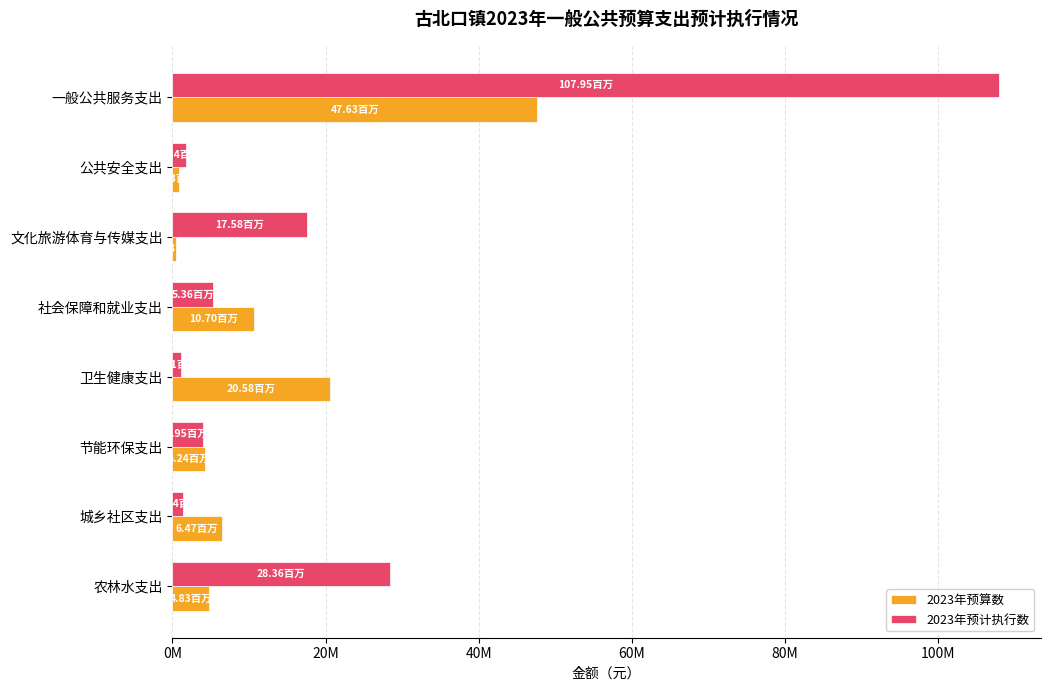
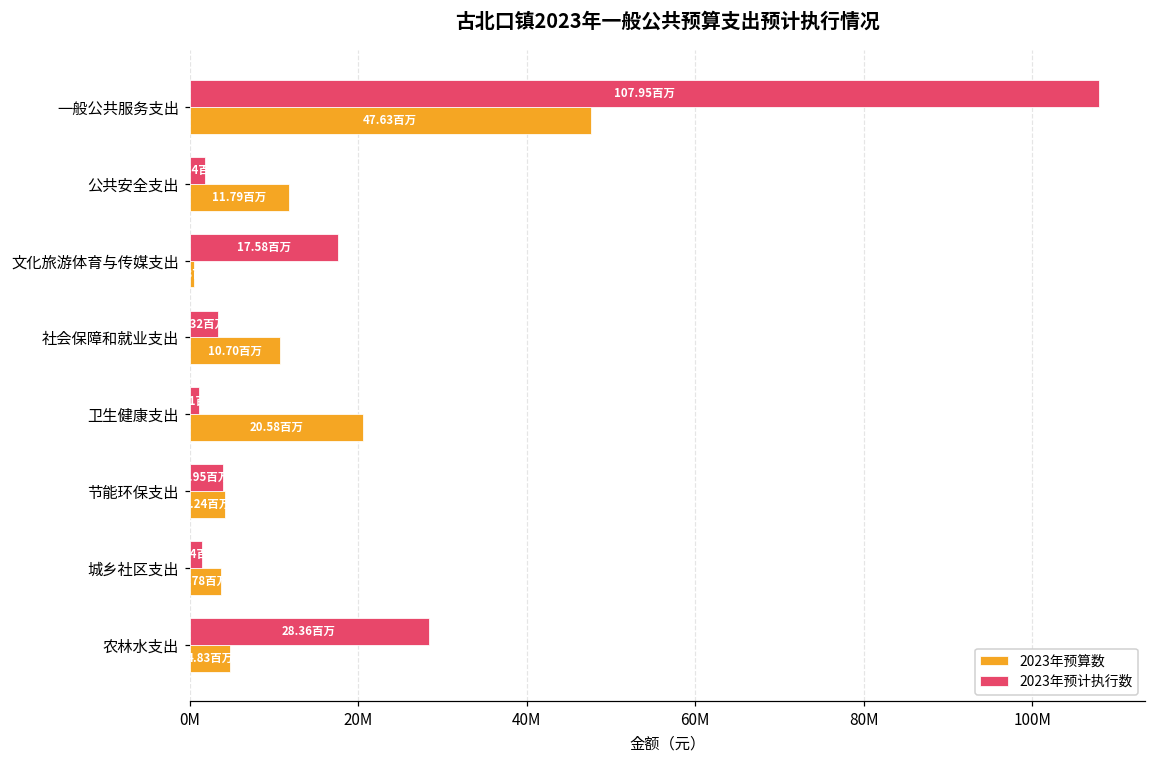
2023年预算数, 公共安全支出: 1000000 -> 12000000
2023年预计执行数, 社会保障和就业支出: 5000000 -> 3000000
2023年预算数, 城乡社区支出: 6.47 -> 3.78
